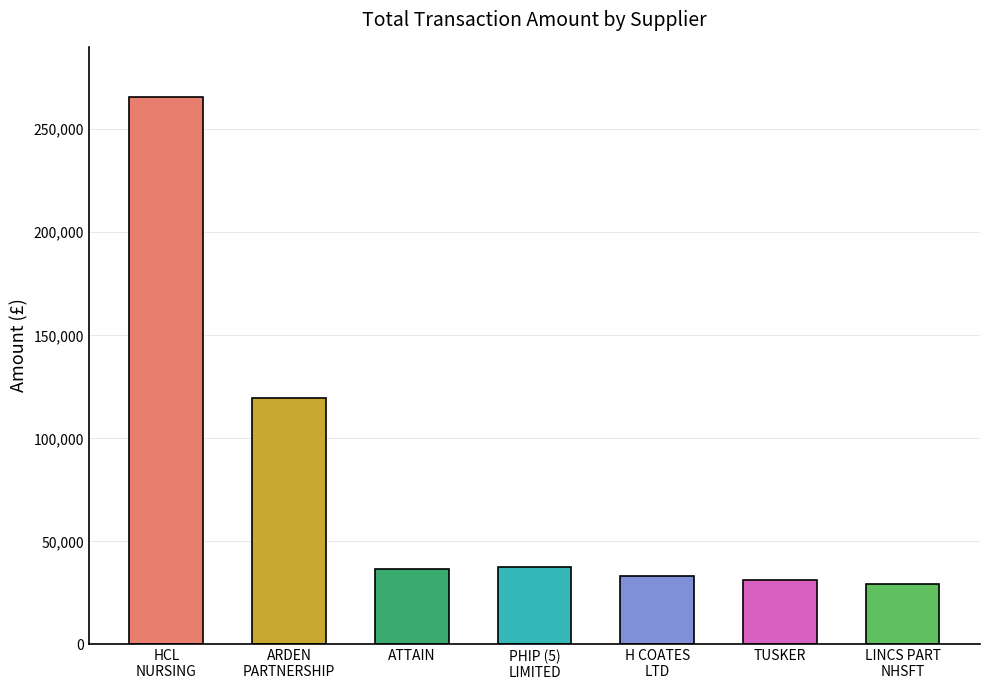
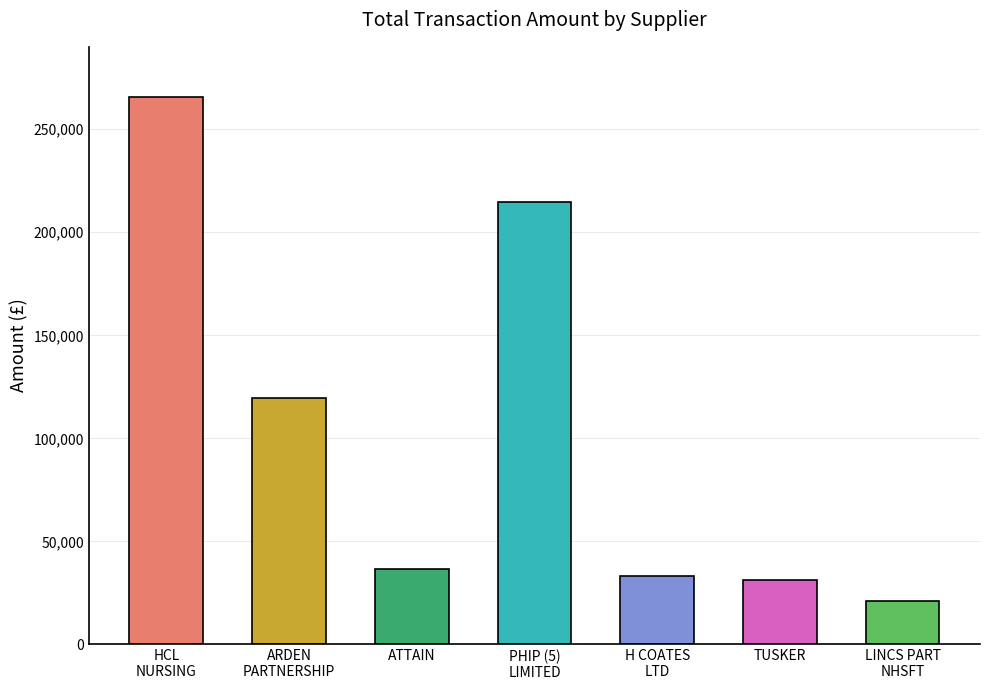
PHIP (5) LIMITED: 38,000 -> 215,000
LINCS PART NHSFT: 29,000 -> 21,000
